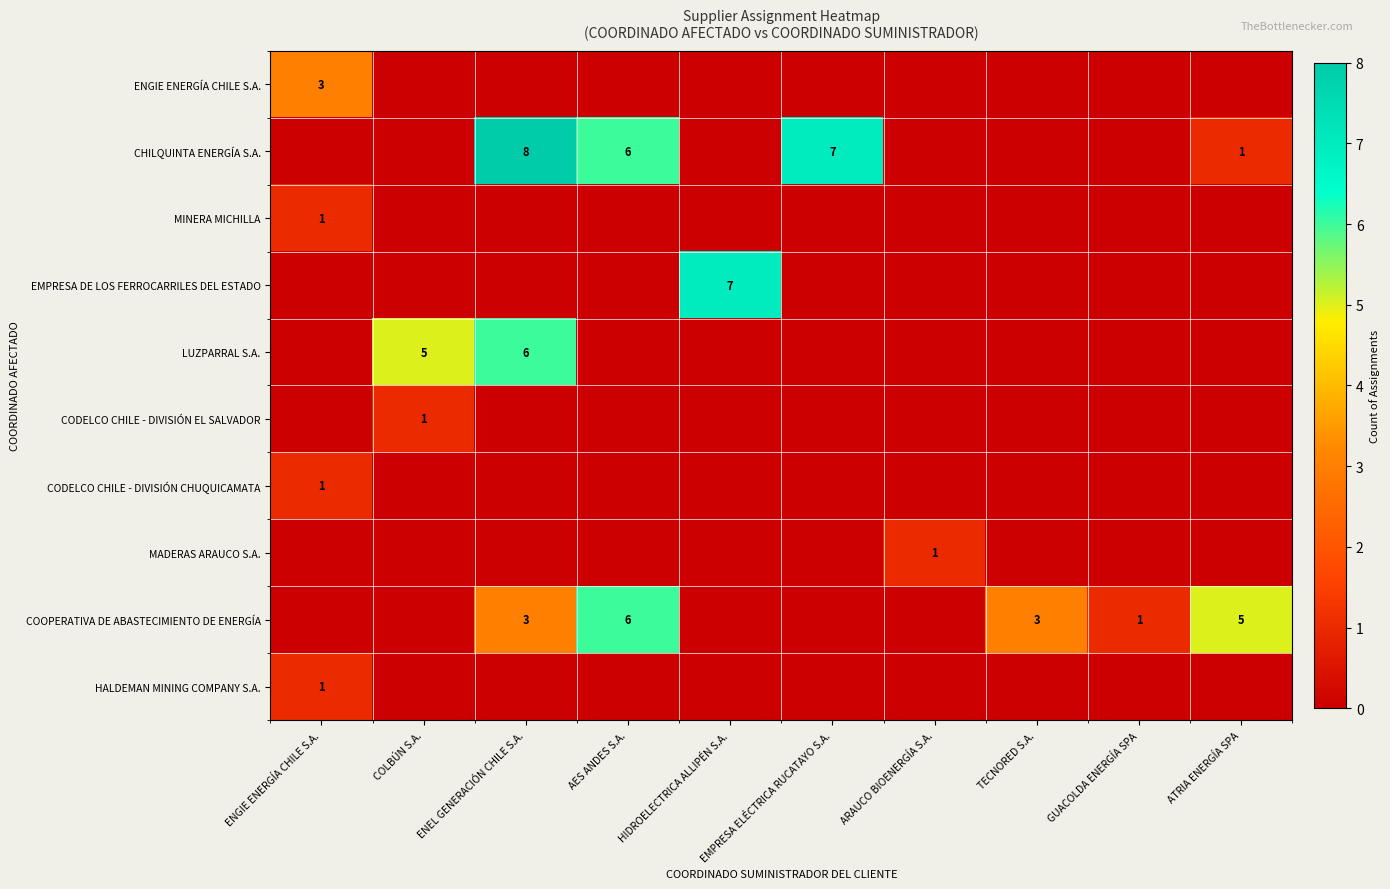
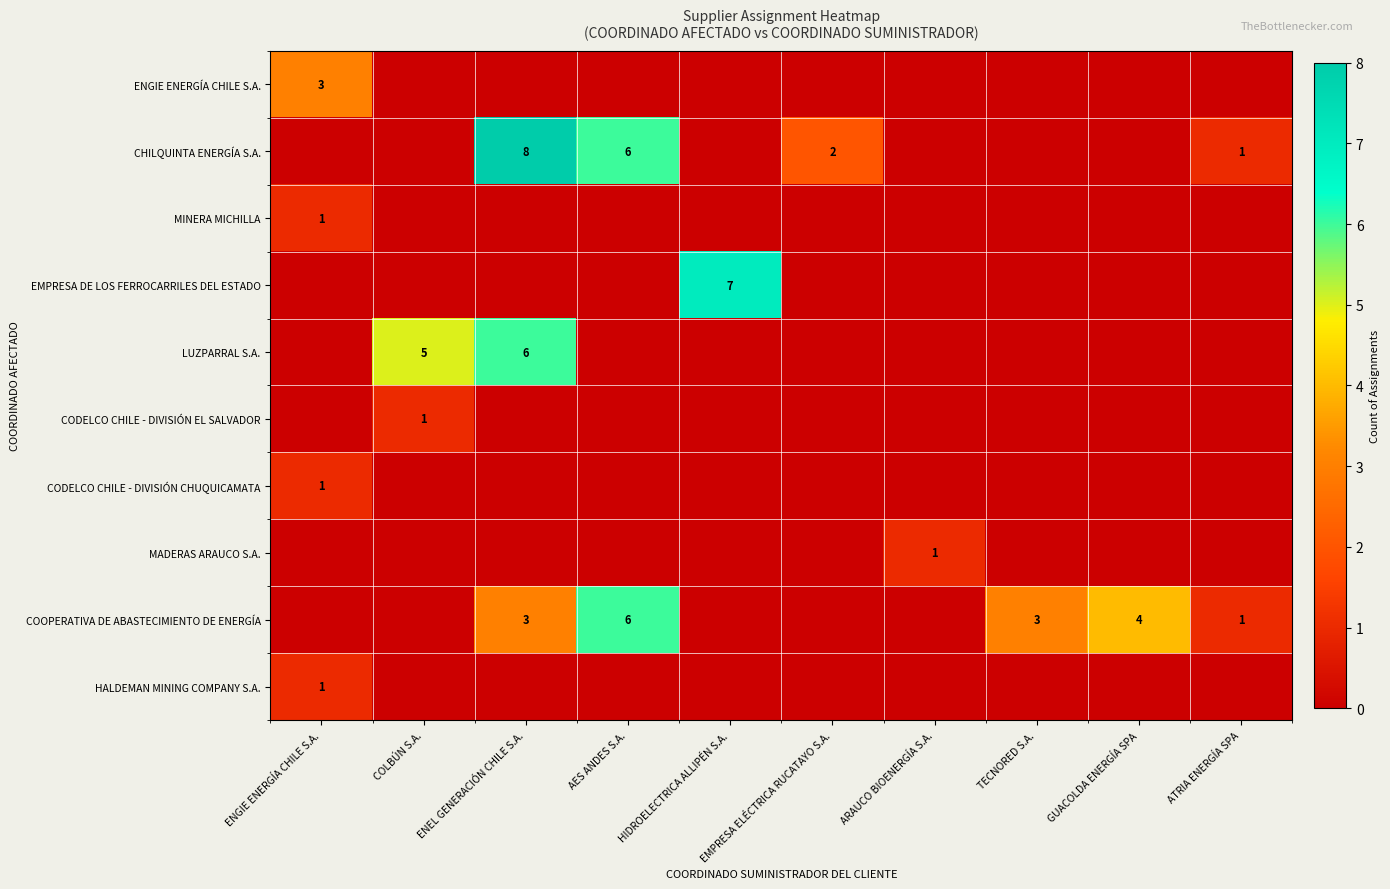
CHILQUINTA ENERGÍA S.A., EMPRESA ELÉCTRICA RUCATAYO S.A.: 7 -> 2
COOPERATIVA DE ABASTECIMIENTO DE ENERGÍA, GUACOLDA ENERGÍA SPA: 1 -> 4
COOPERATIVA DE ABASTECIMIENTO DE ENERGÍA, ATRIA ENERGÍA SPA: 5 -> 1
